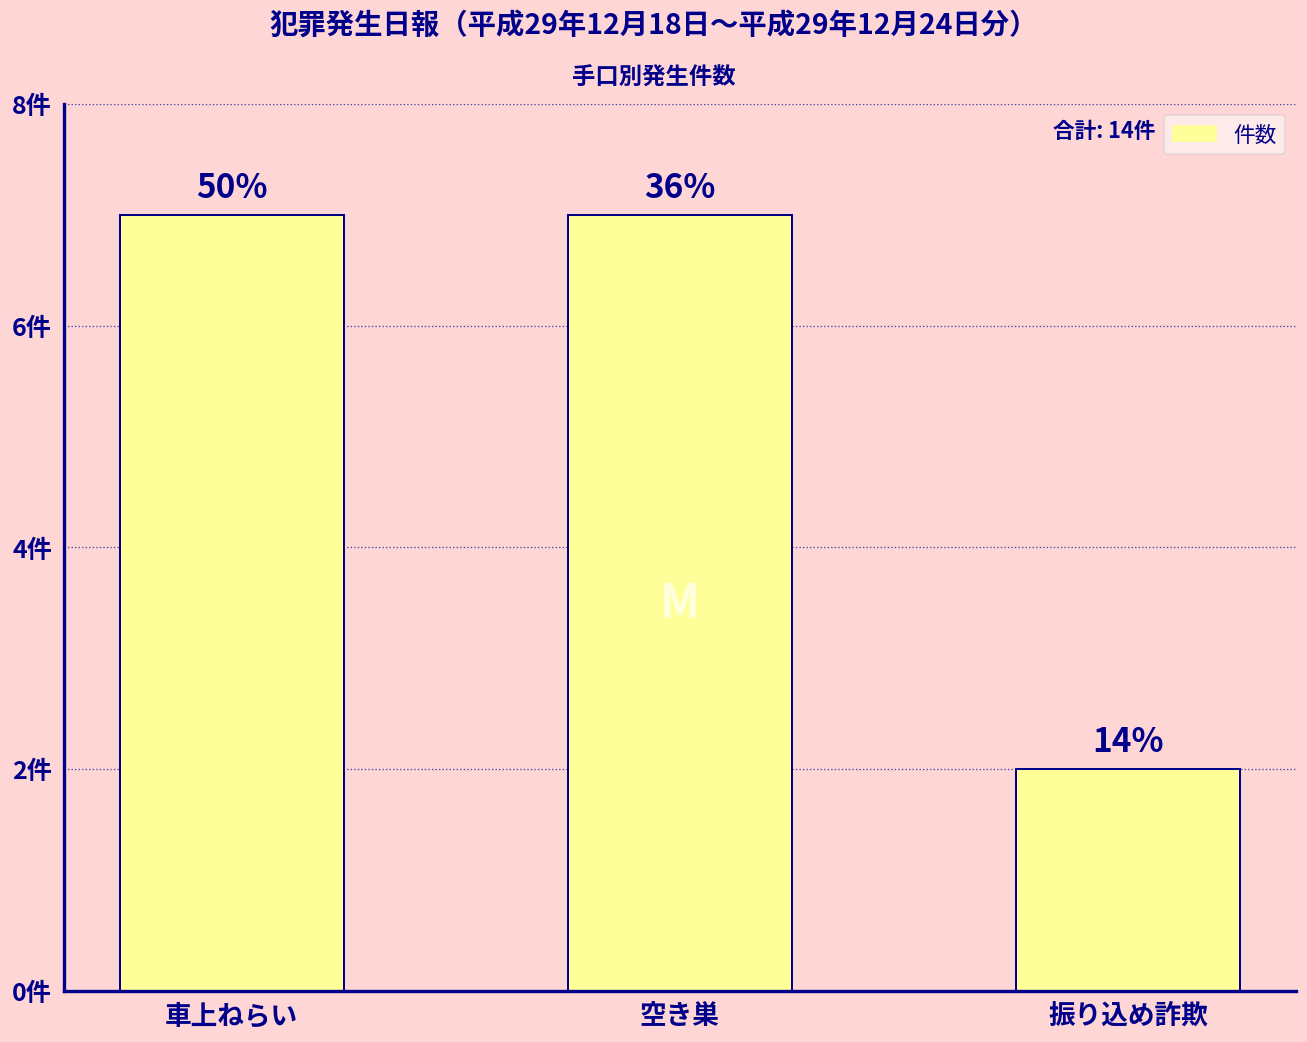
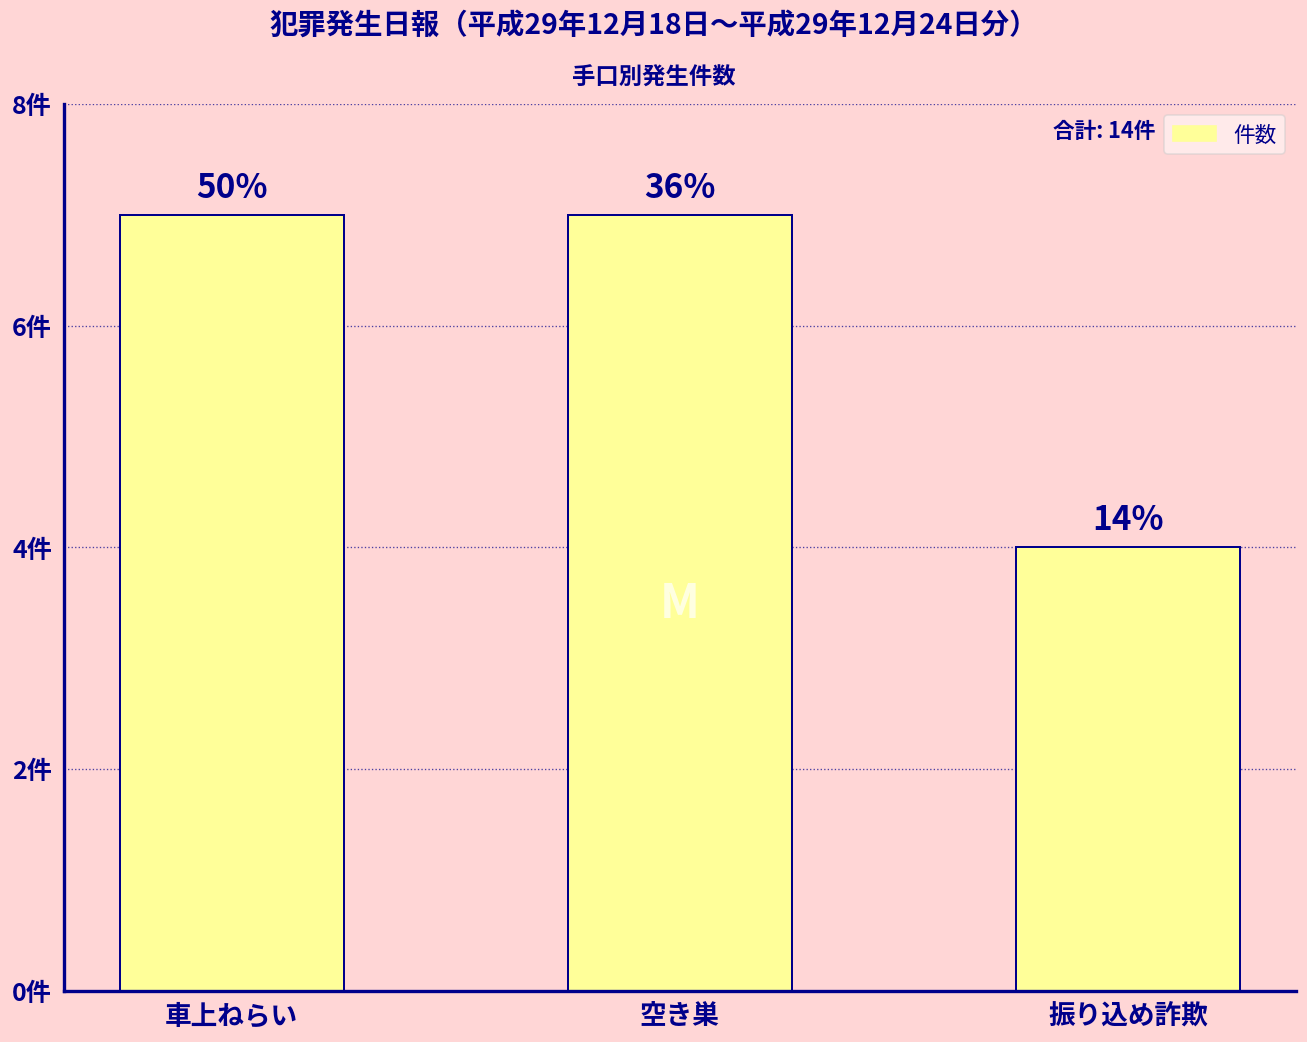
振り込め詐欺: 2件 -> 4件
